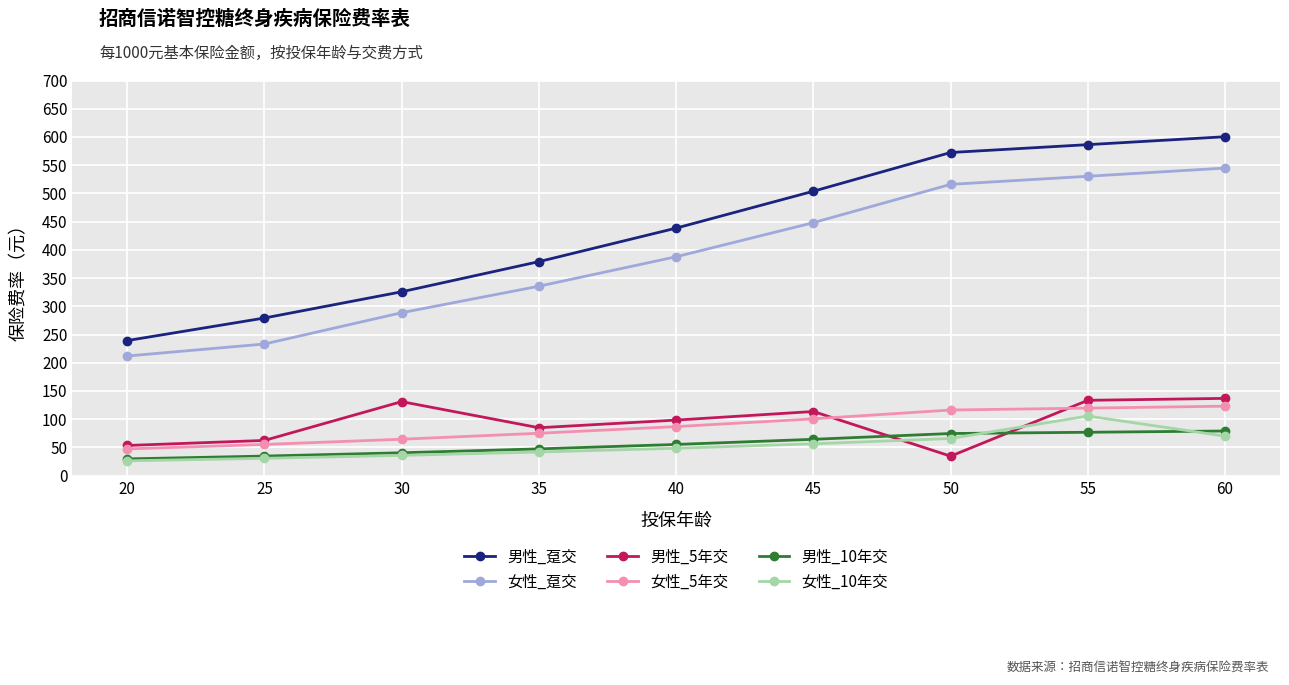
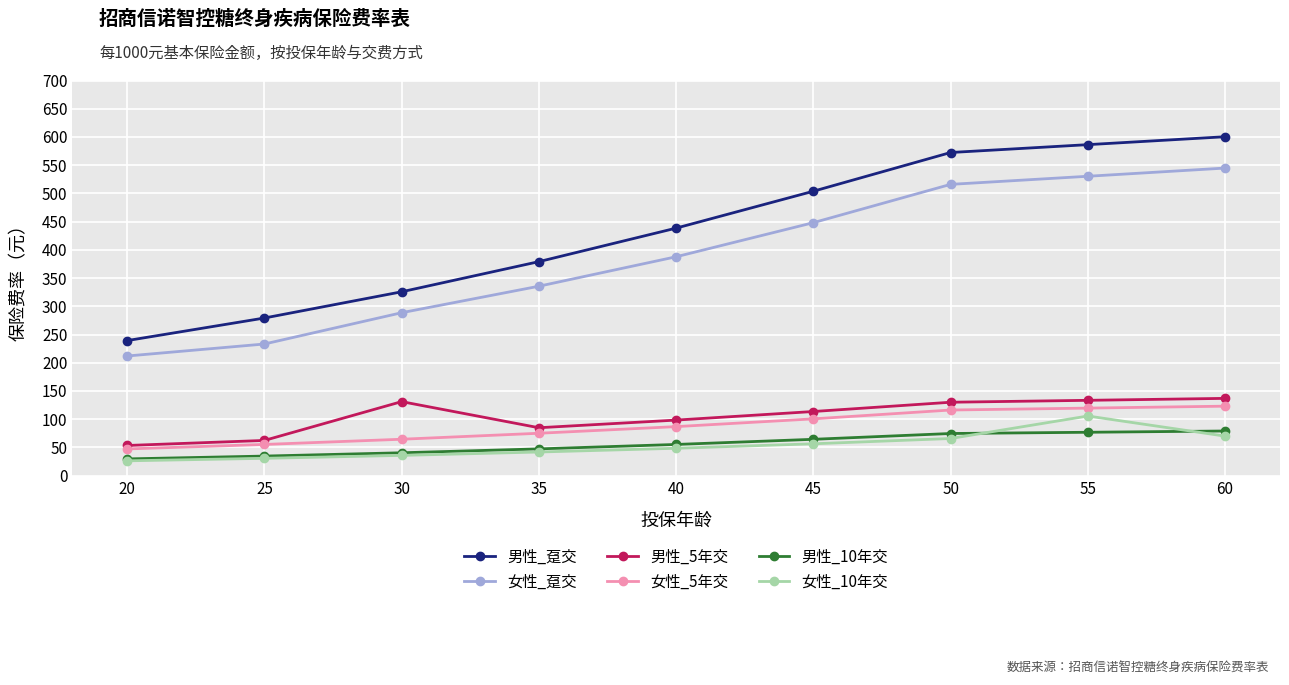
男性_5年交, 50: 30 -> 130
